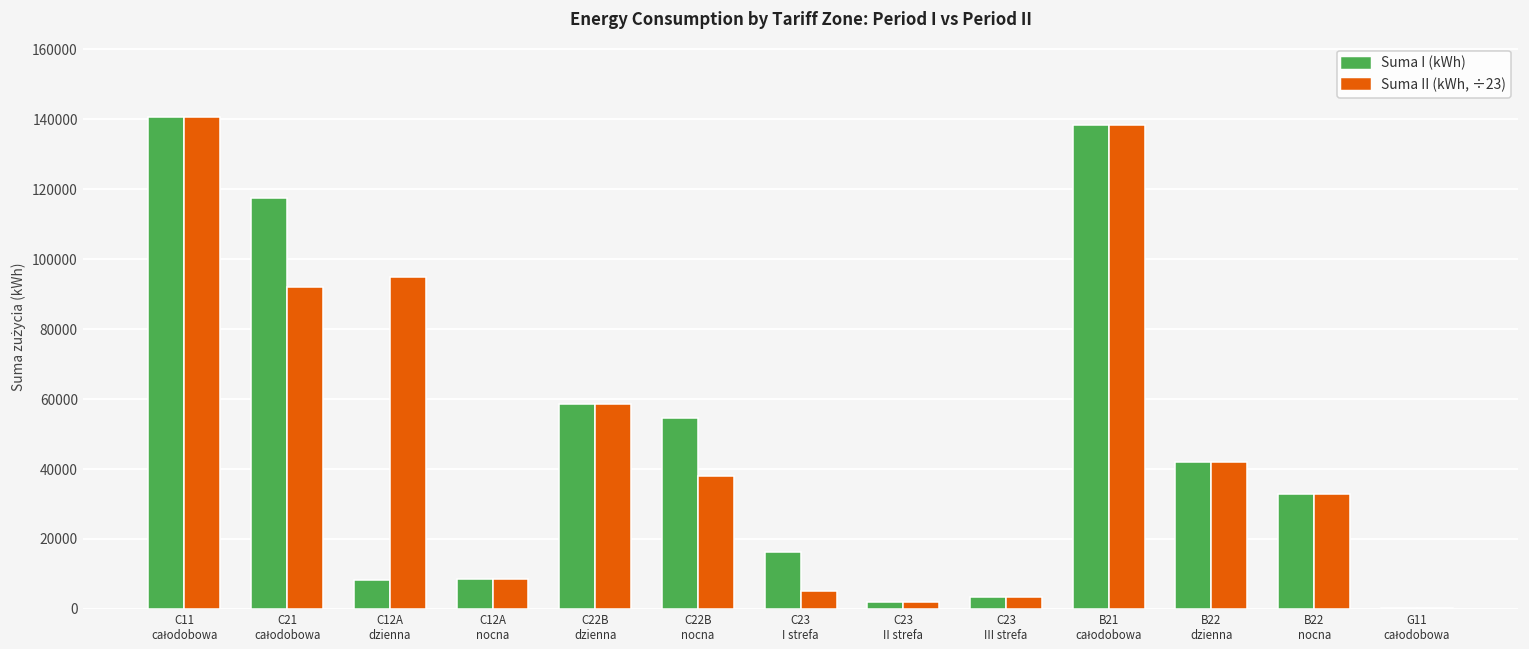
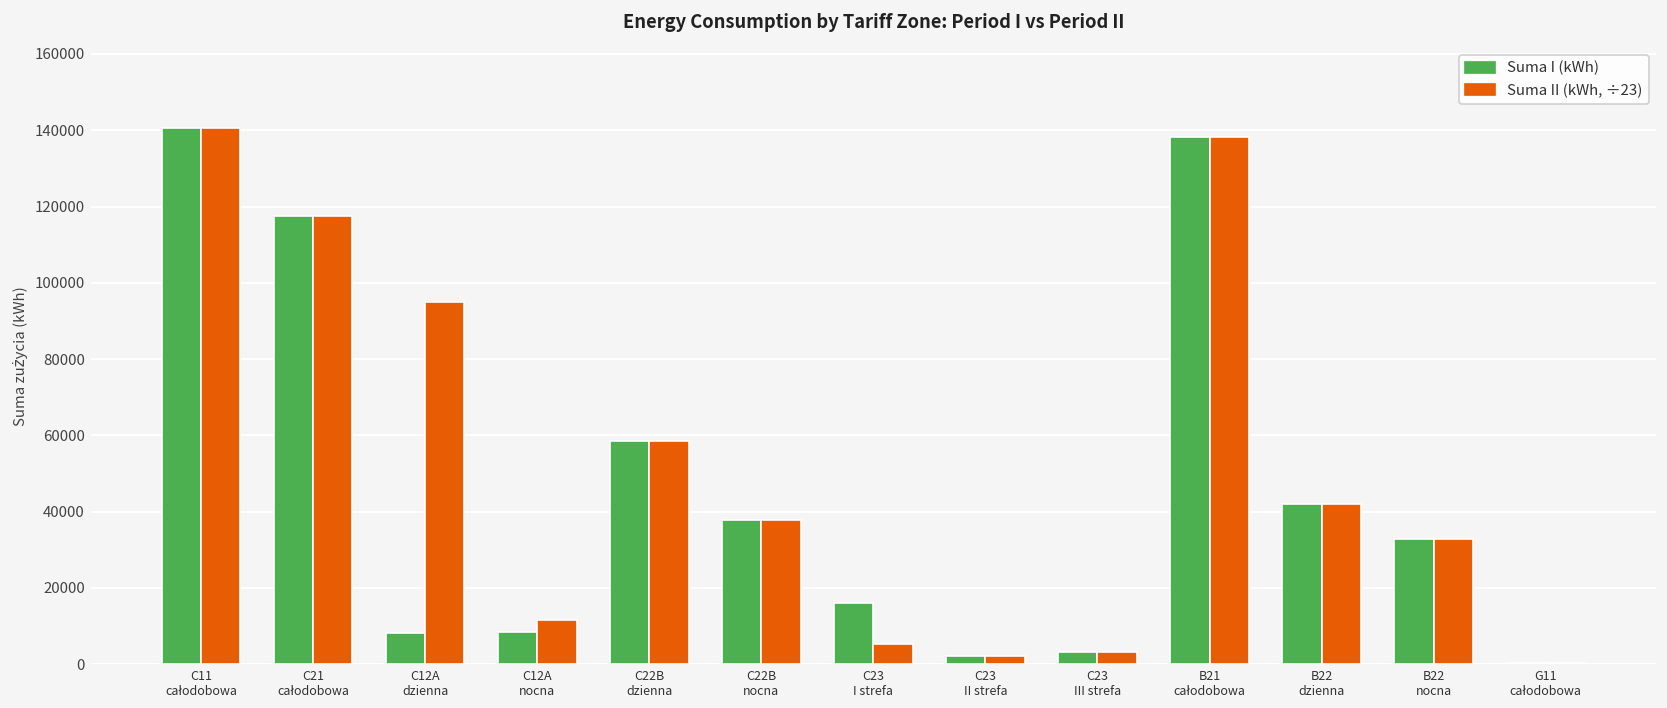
Suma II (kWh, ÷23), C21 całodobowa: 92000 -> 117000
Suma II (kWh, ÷23), C12A nocna: 8000 -> 12000
Suma I (kWh), C22B nocna: 55000 -> 38000
